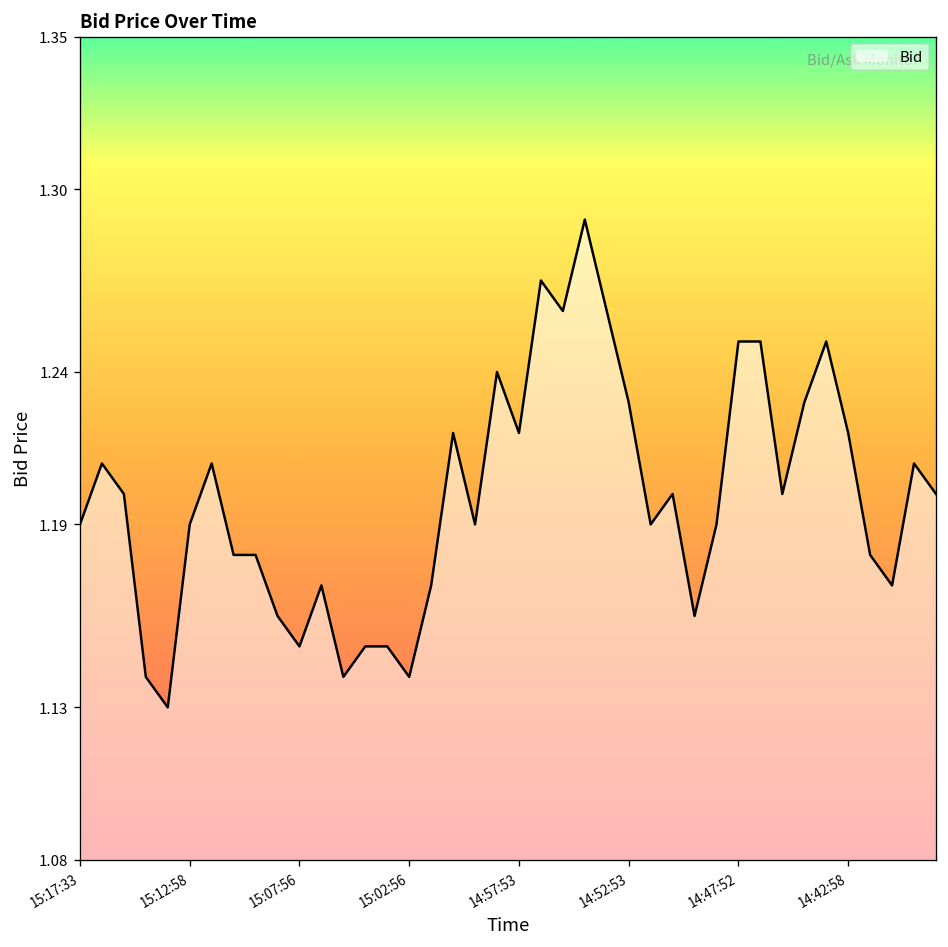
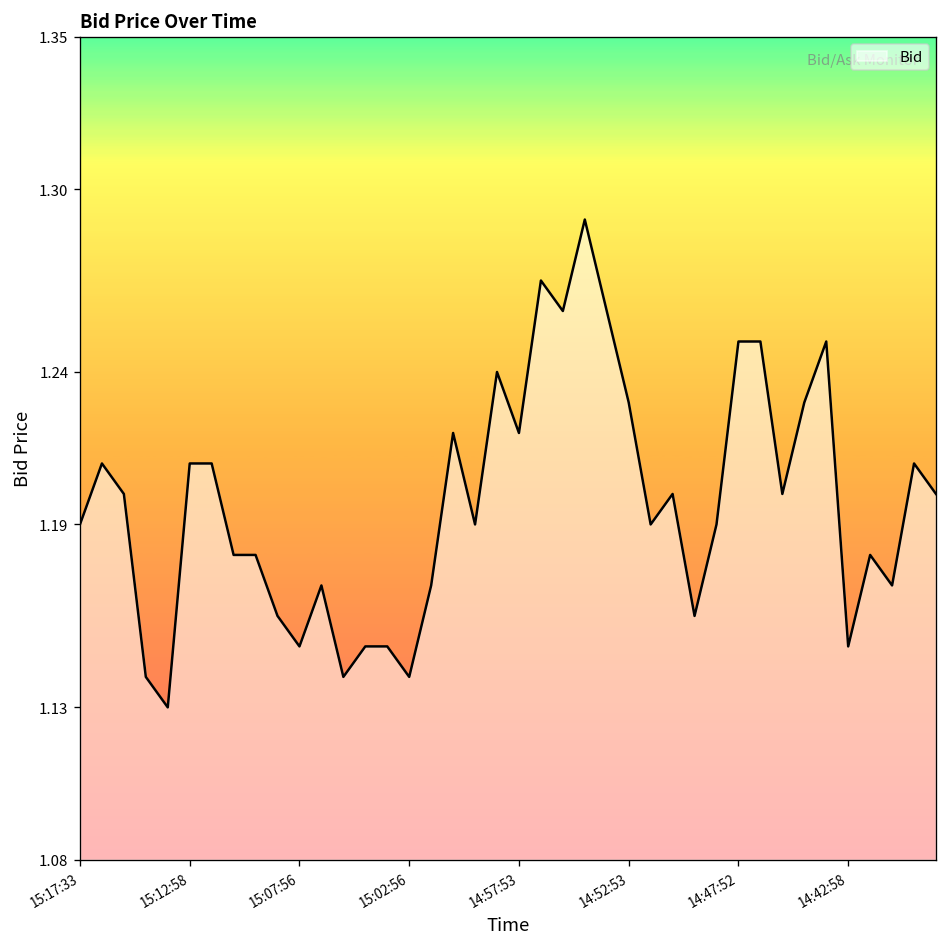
15:12:58: 1.19 -> 1.21
14:42:58: 1.22 -> 1.15
